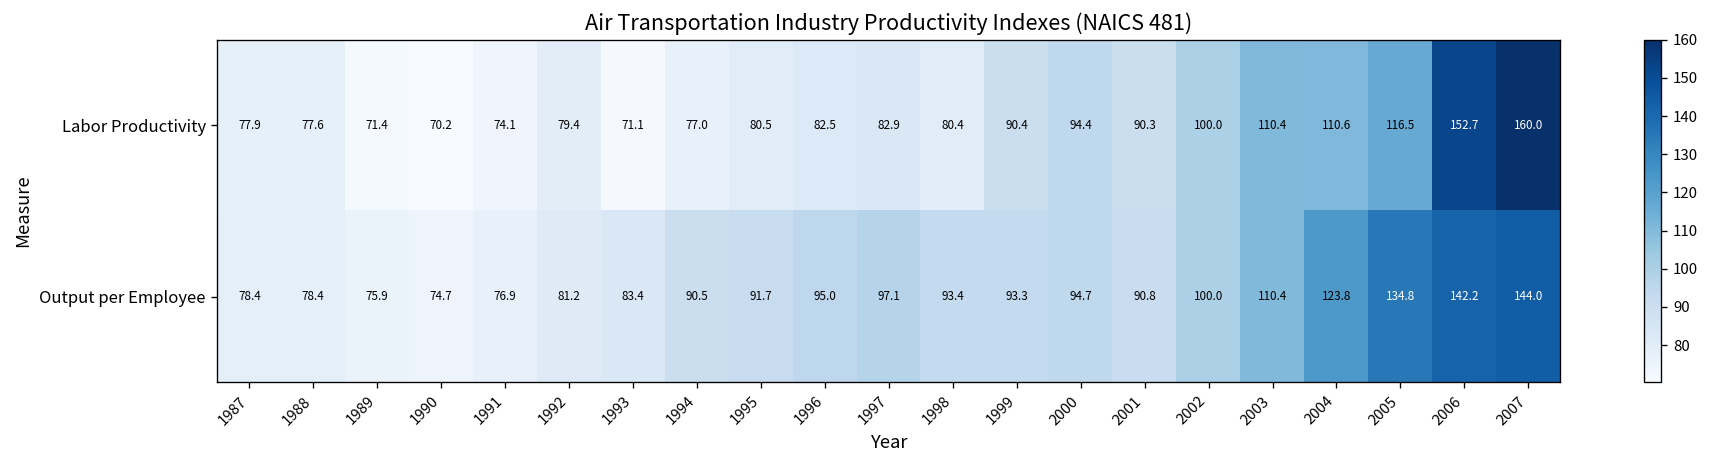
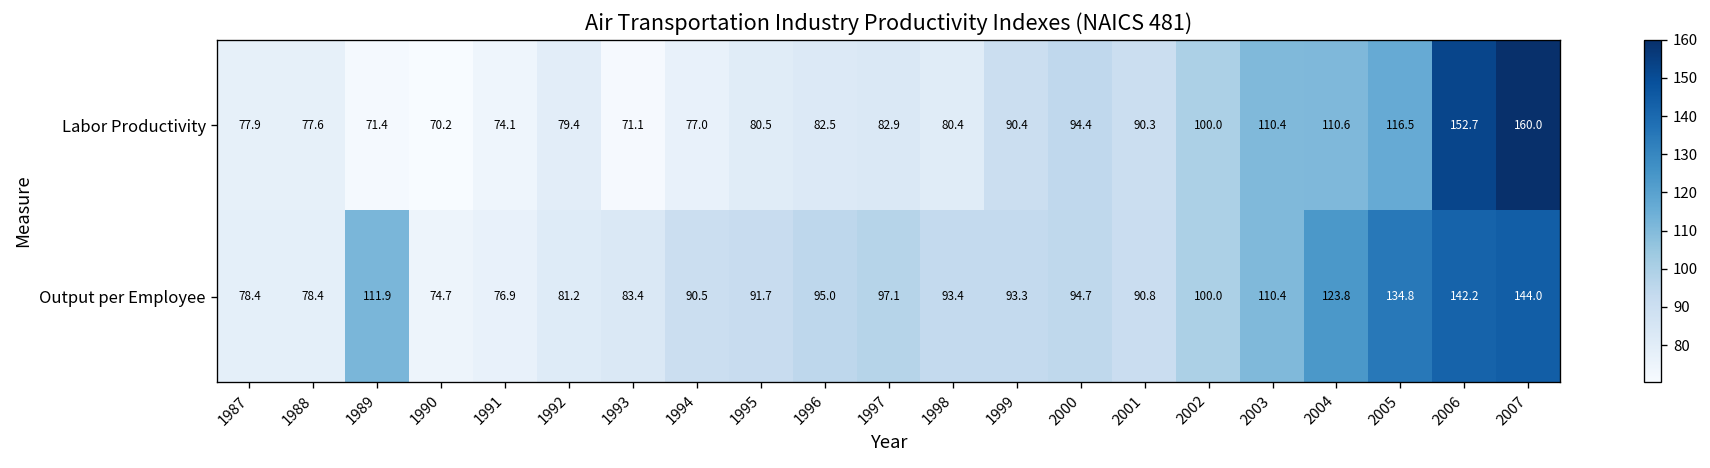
Output per Employee, 1989: 75.9 -> 111.9
